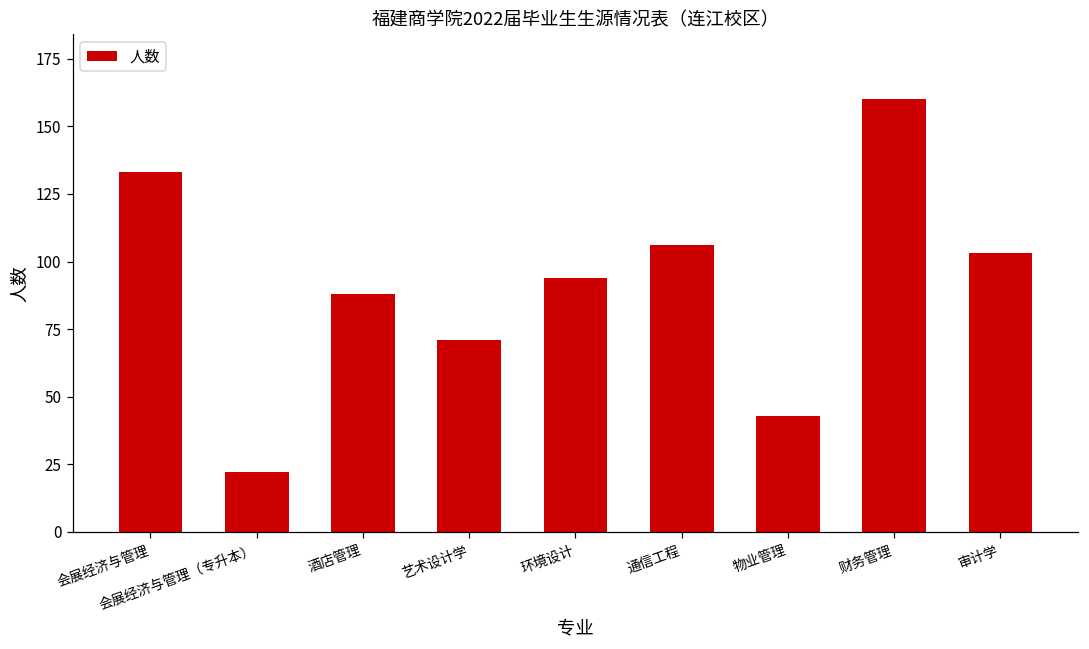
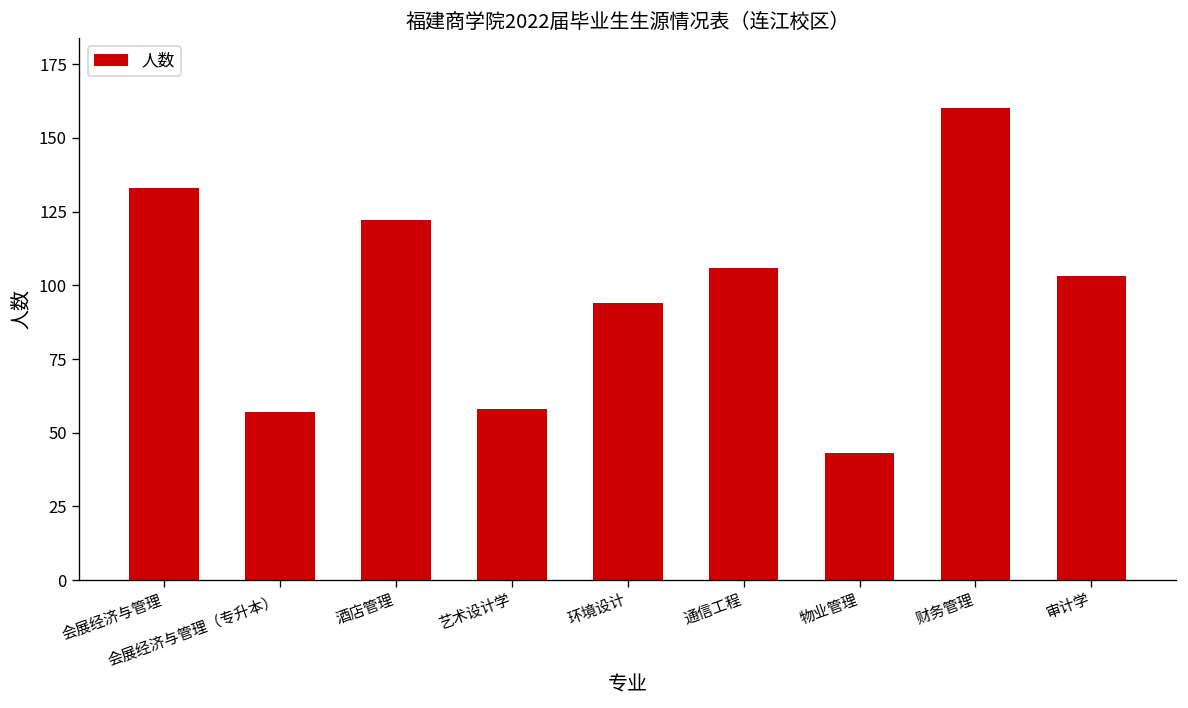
会展经济与管理（专升本）: 22 -> 57
酒店管理: 88 -> 122
艺术设计学: 71 -> 58
